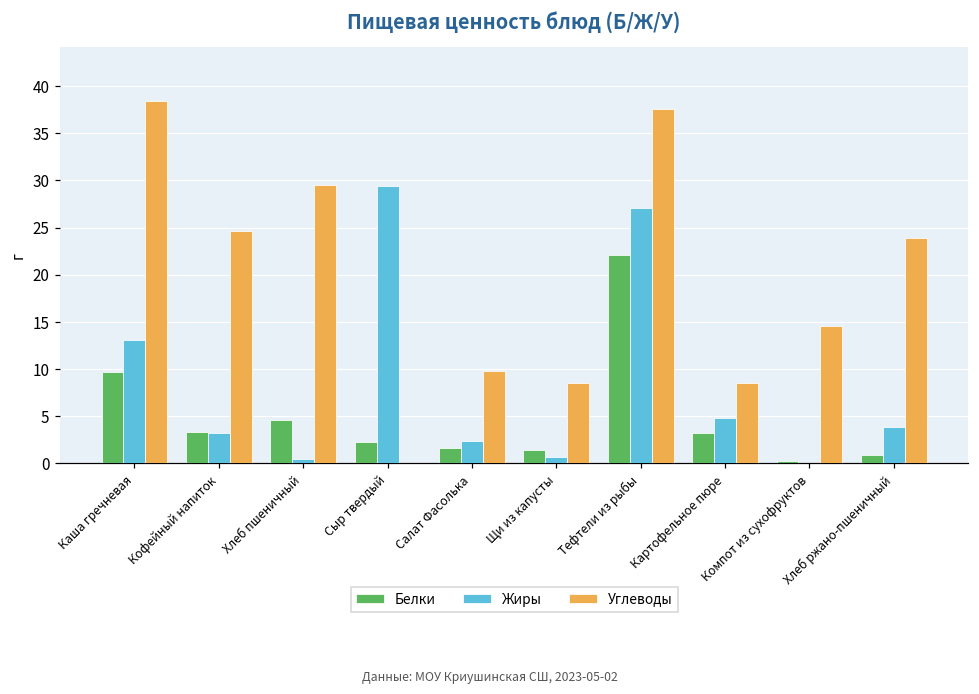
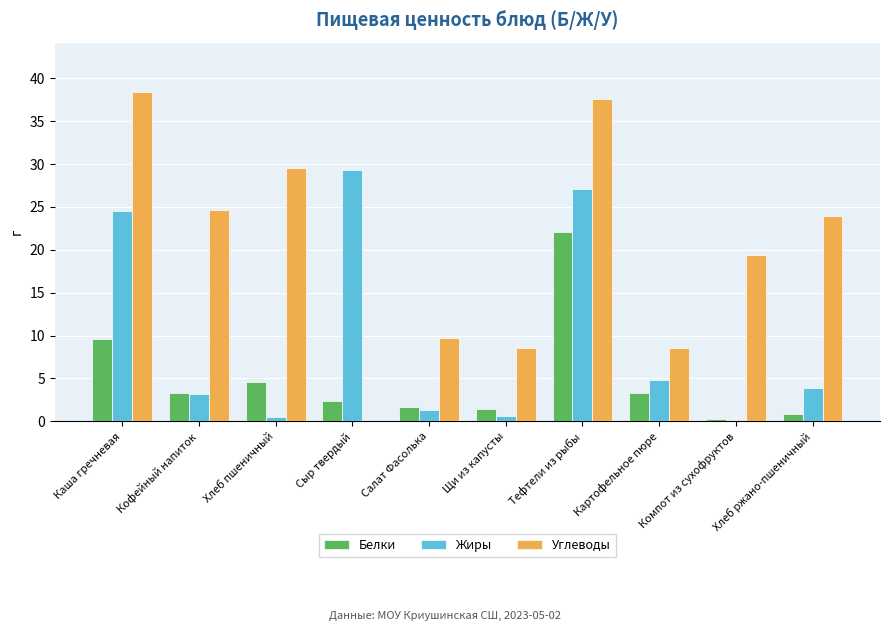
Жиры, Каша гречневая: 13 -> 25
Жиры, Салат Фасолька: 2 -> 1
Углеводы, Компот из сухофруктов: 15 -> 19
